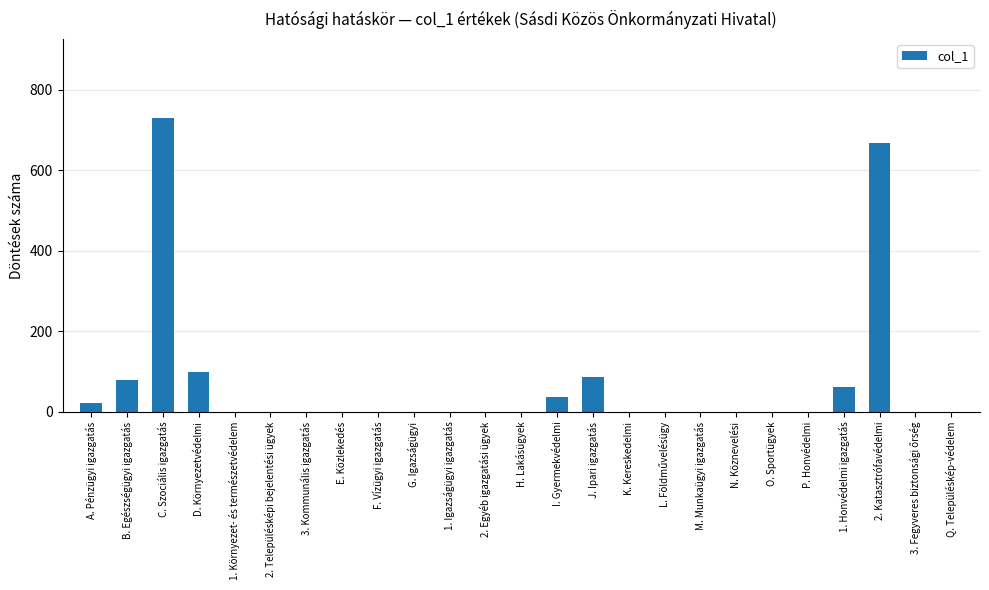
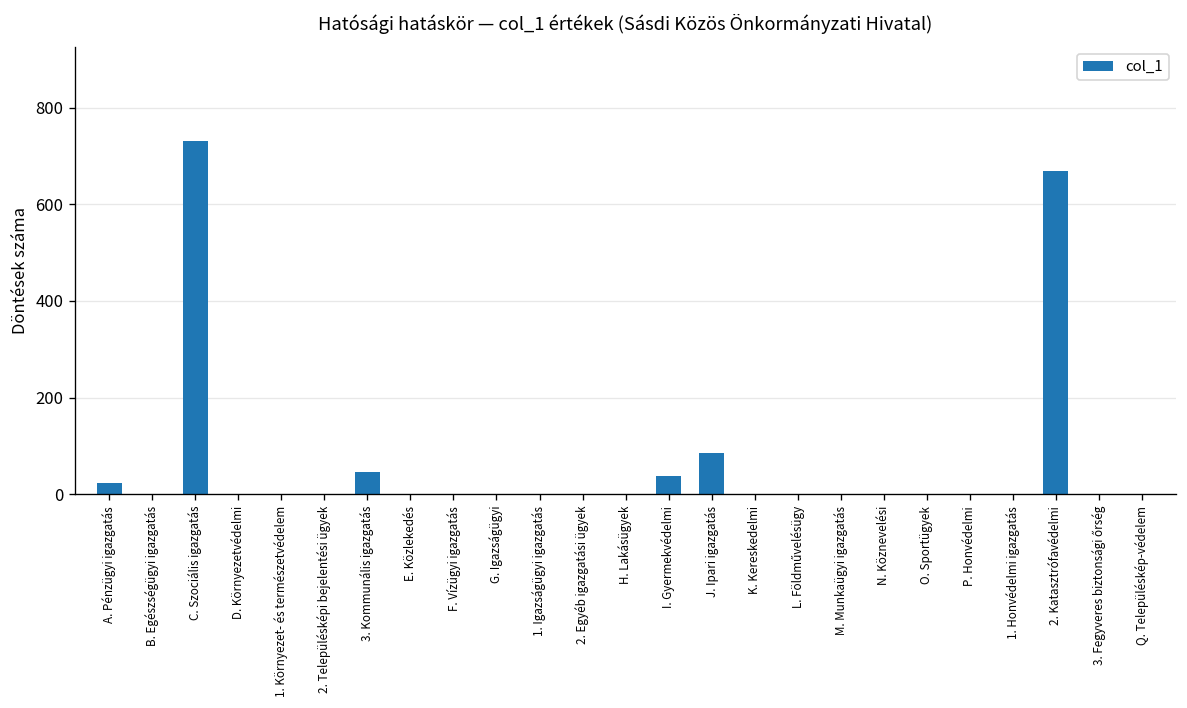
B. Egészségügyi igazgatás: 80 -> 0
D. Környezetvédelmi: 100 -> 0
3. Kommunális igazgatás: 0 -> 50
1. Honvédelmi igazgatás: 60 -> 0
